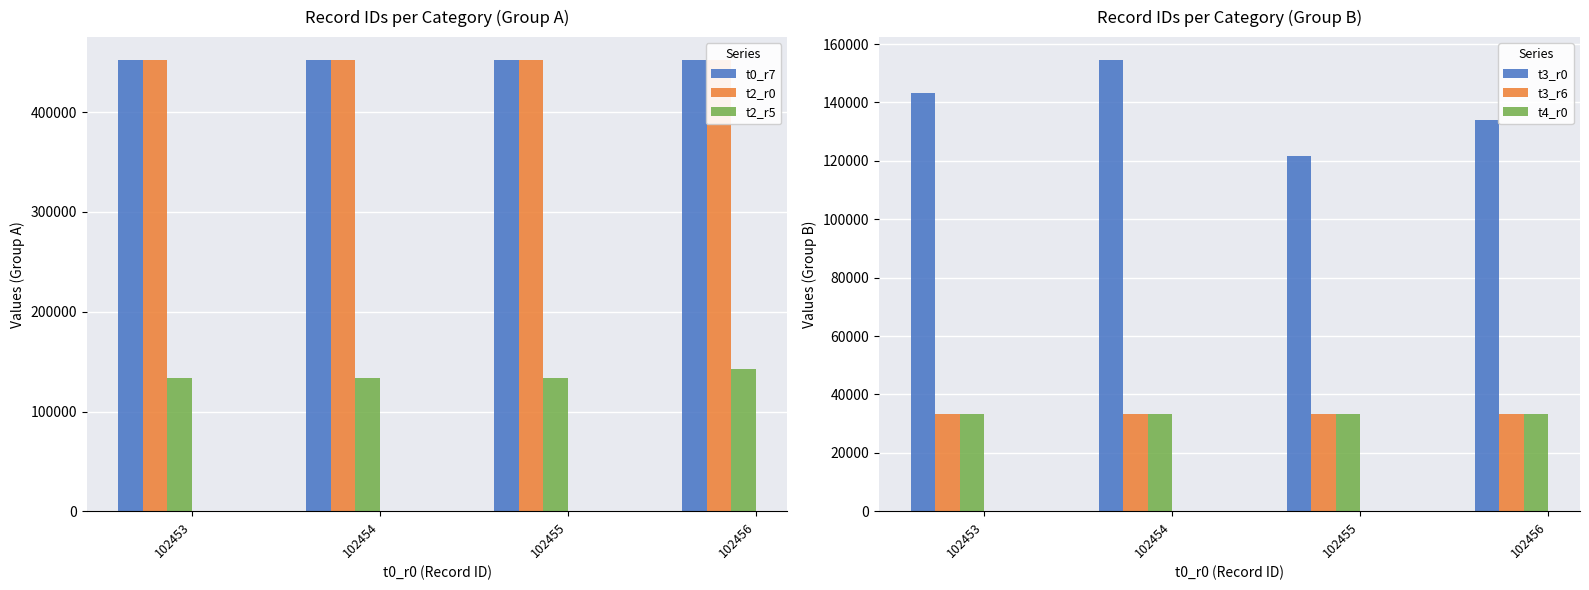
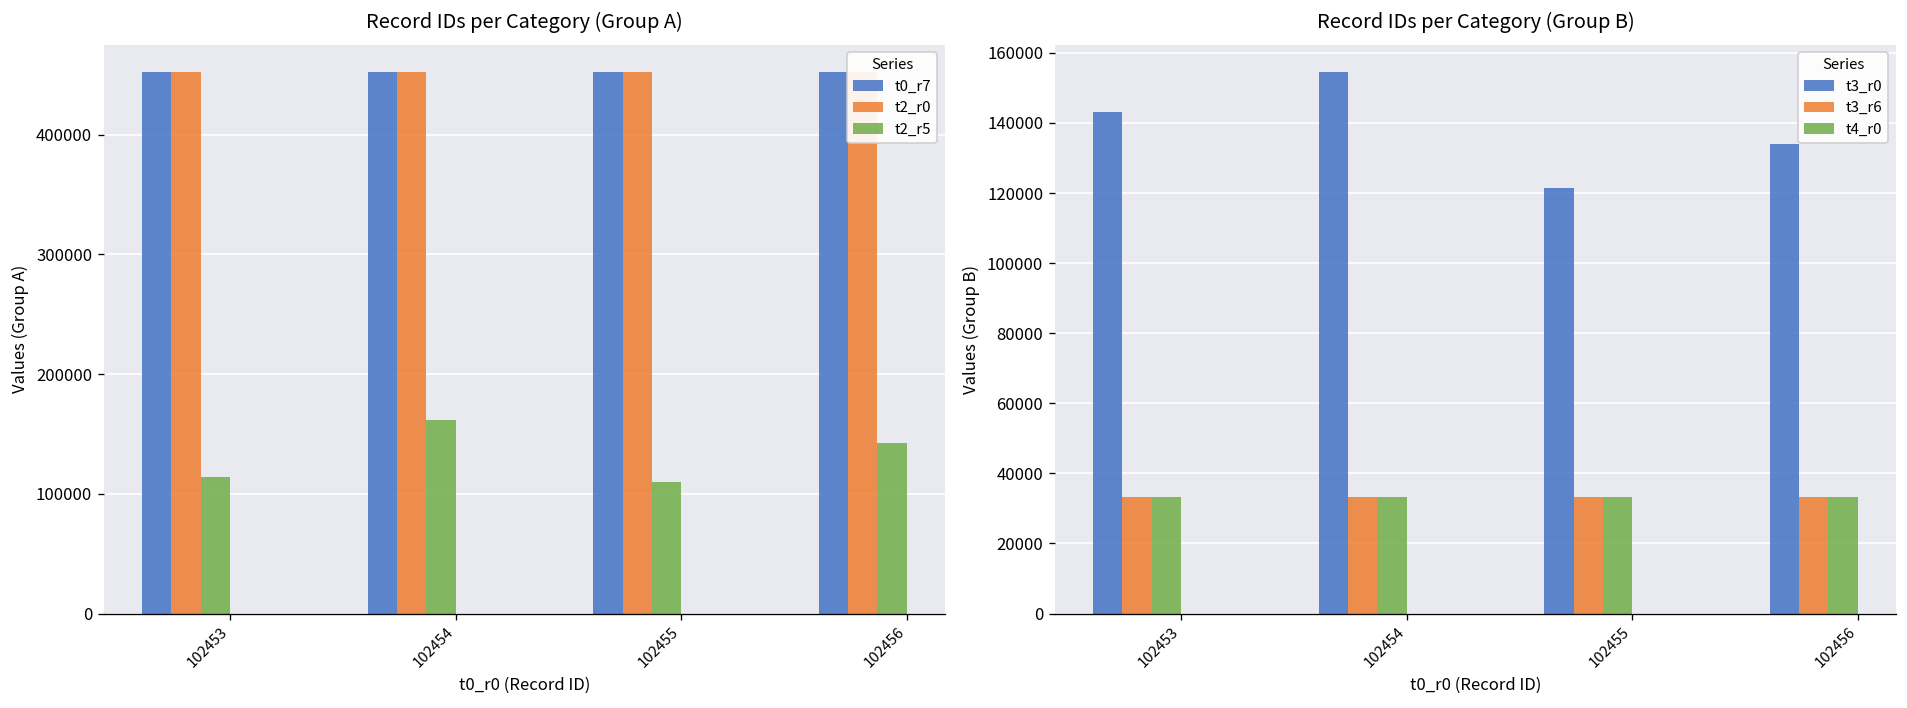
Record IDs per Category (Group A), t2_r5, 102453: 130000 -> 110000
Record IDs per Category (Group A), t2_r5, 102454: 130000 -> 160000
Record IDs per Category (Group A), t2_r5, 102455: 130000 -> 110000
